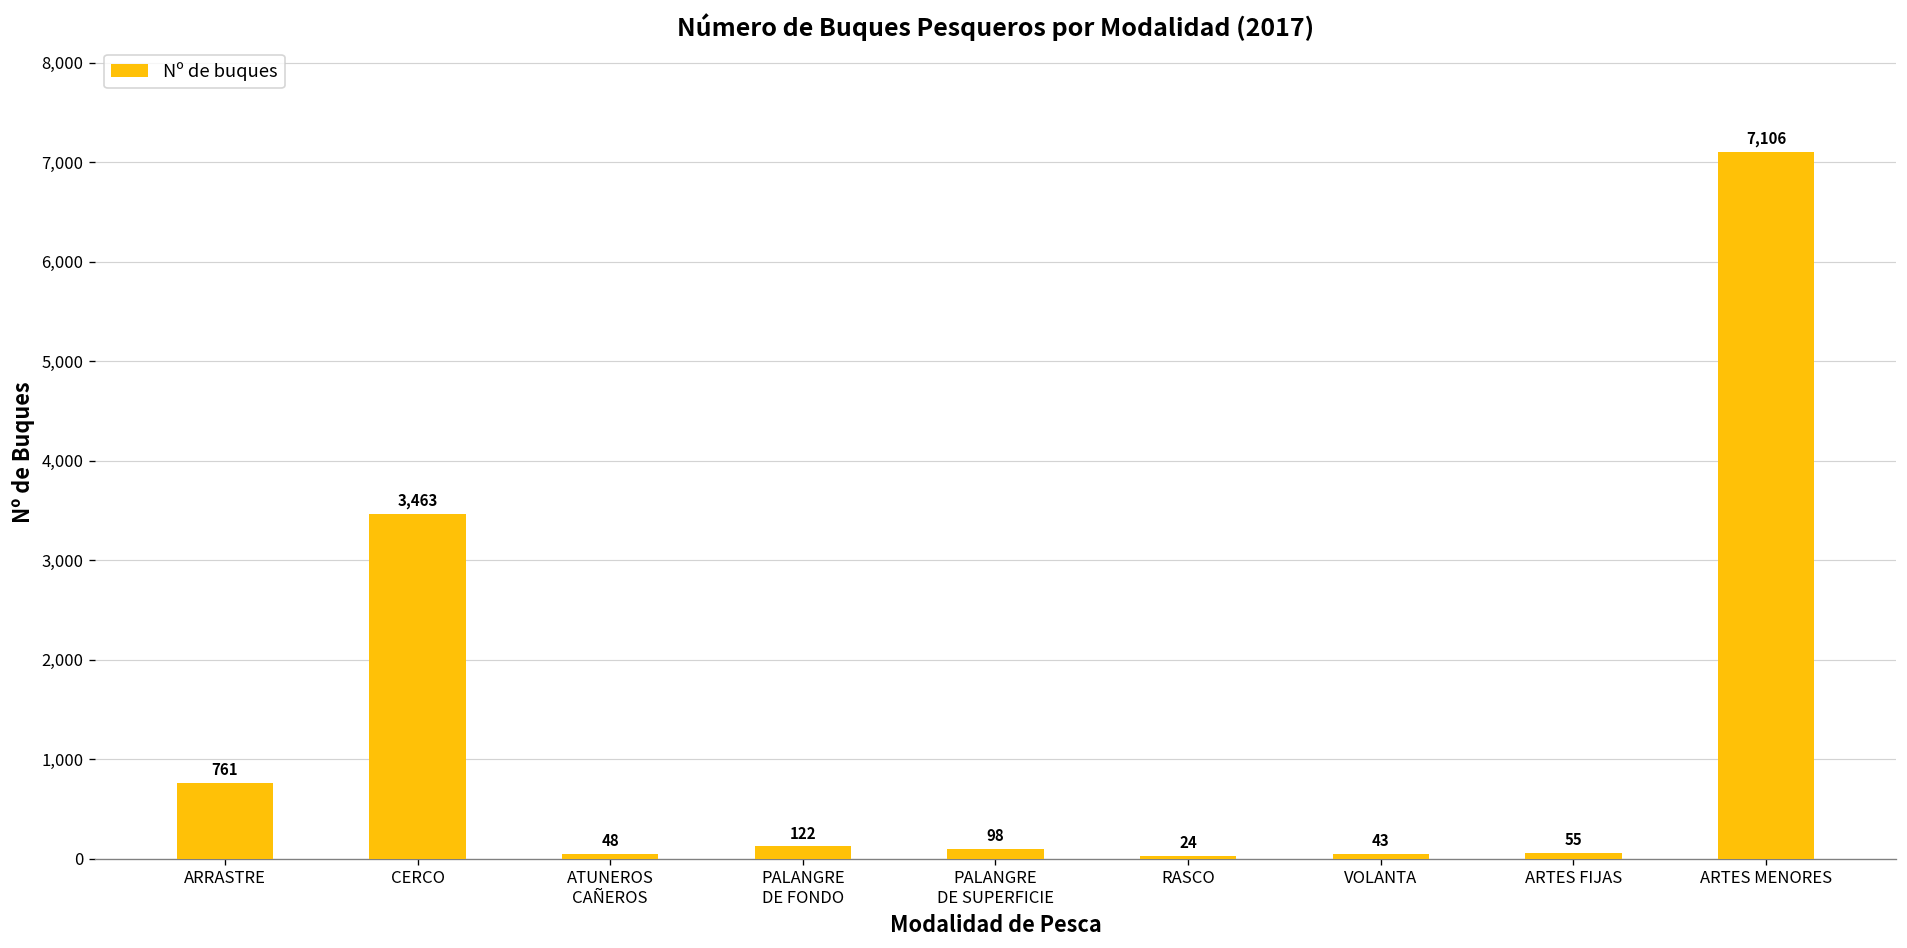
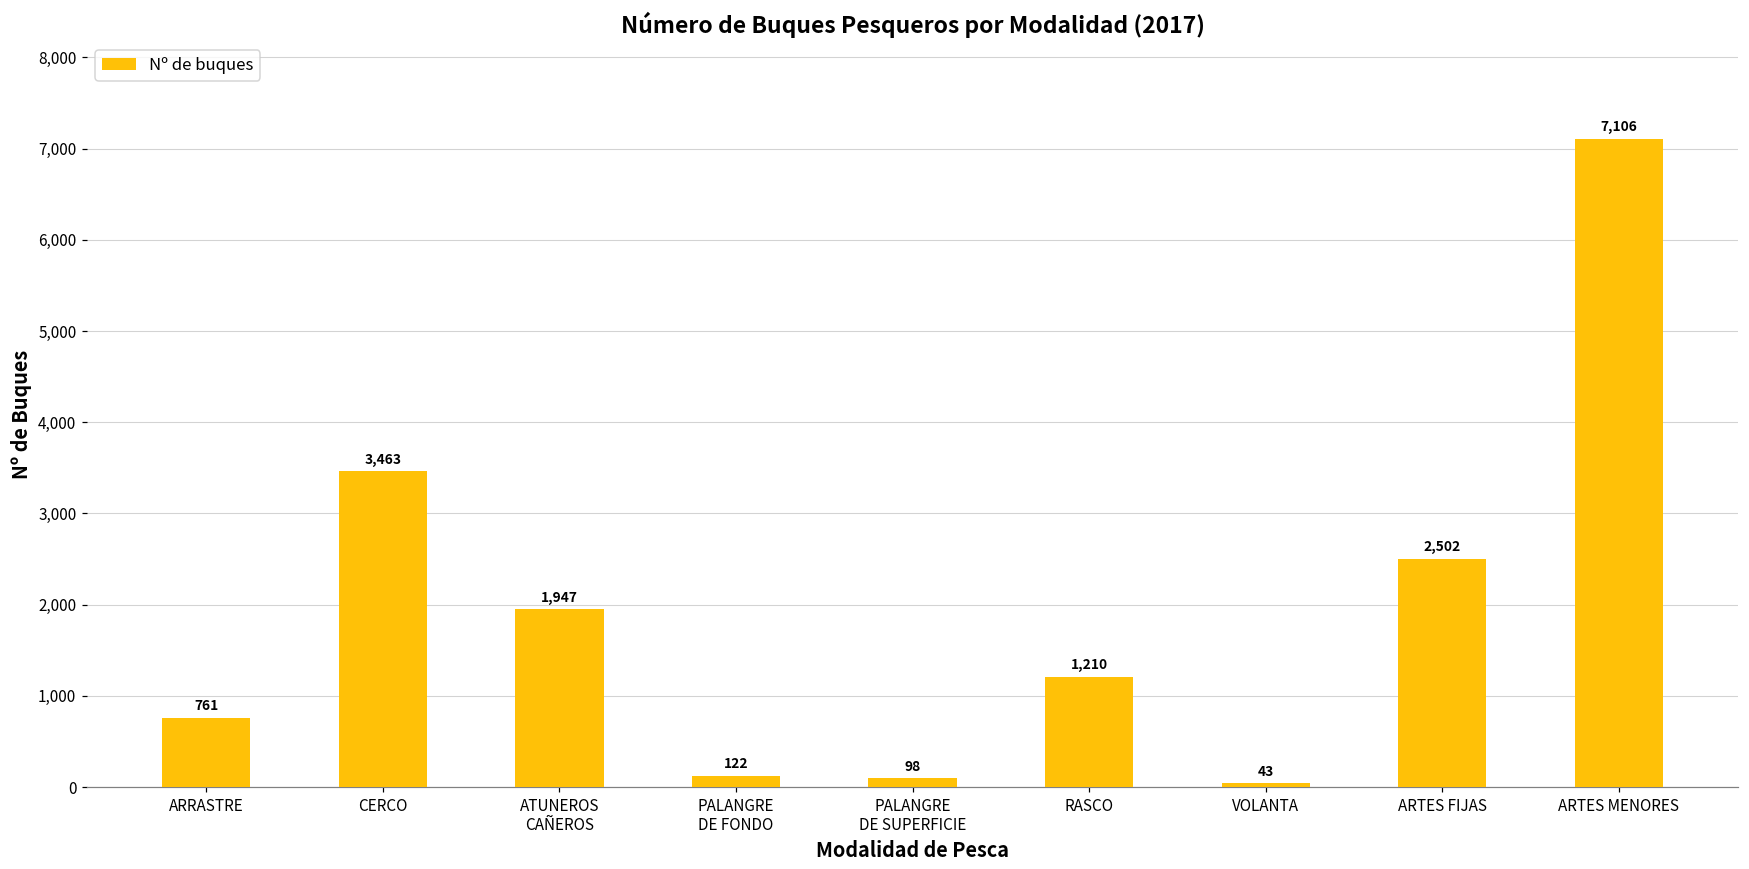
ATUNEROS CAÑEROS: 48 -> 1,947
RASCO: 24 -> 1,210
ARTES FIJAS: 55 -> 2,502
